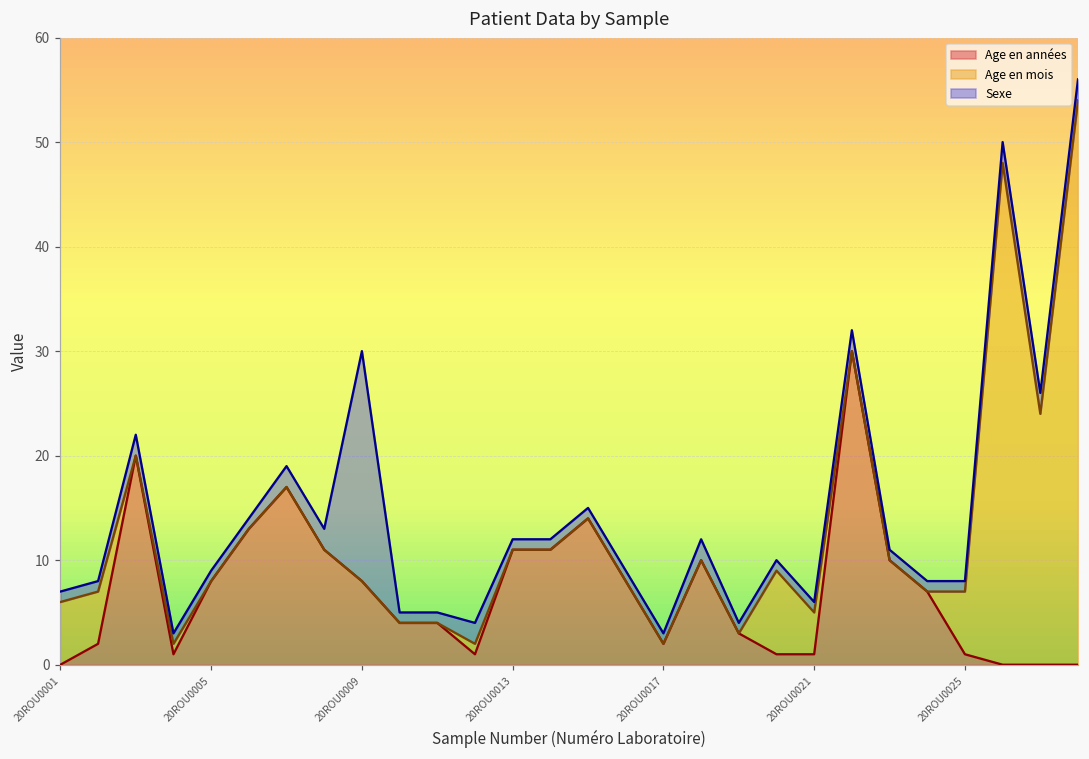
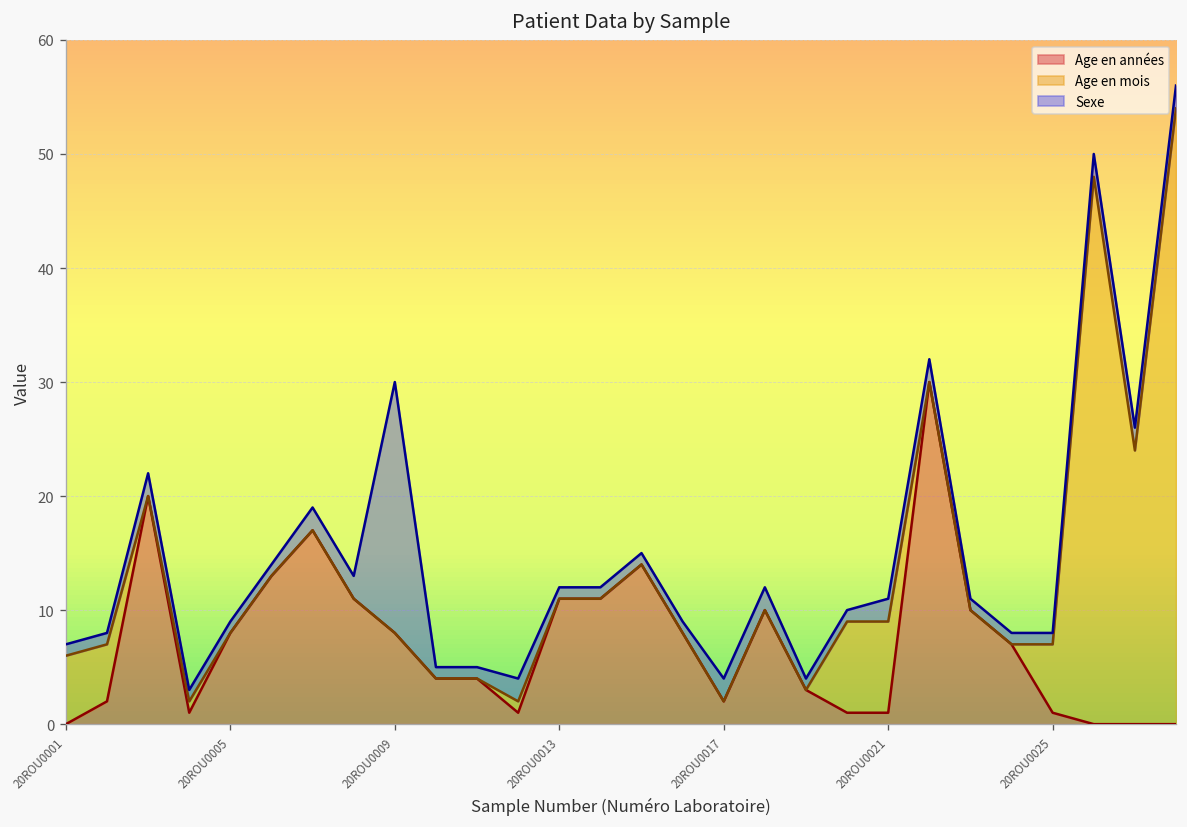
Sexe, 20ROU0017: 1 -> 2
Age en mois, 20ROU0021: 4 -> 8
Sexe, 20ROU0021: 1 -> 2
